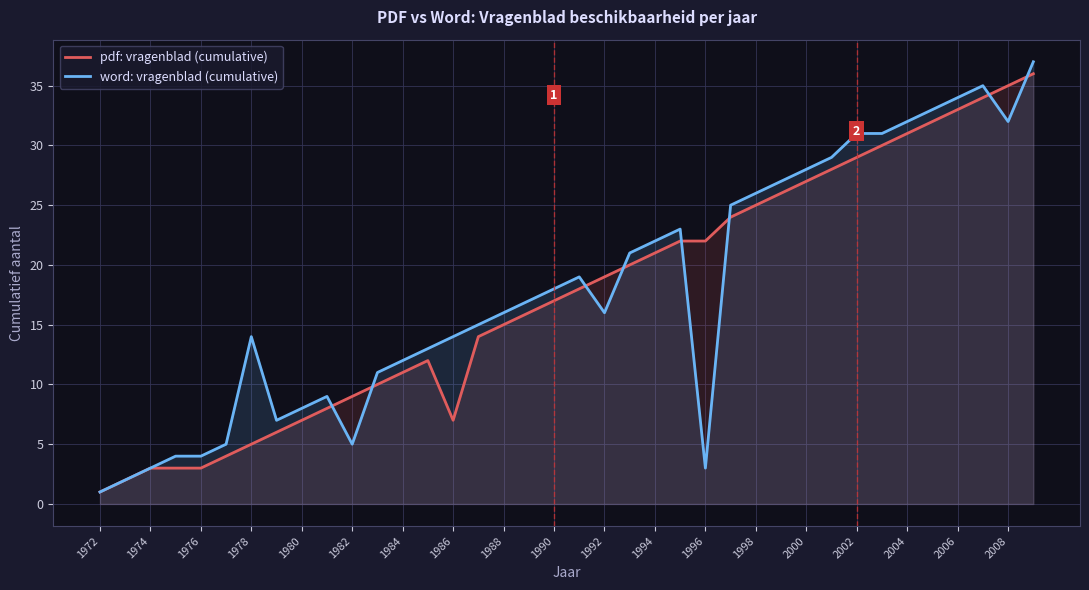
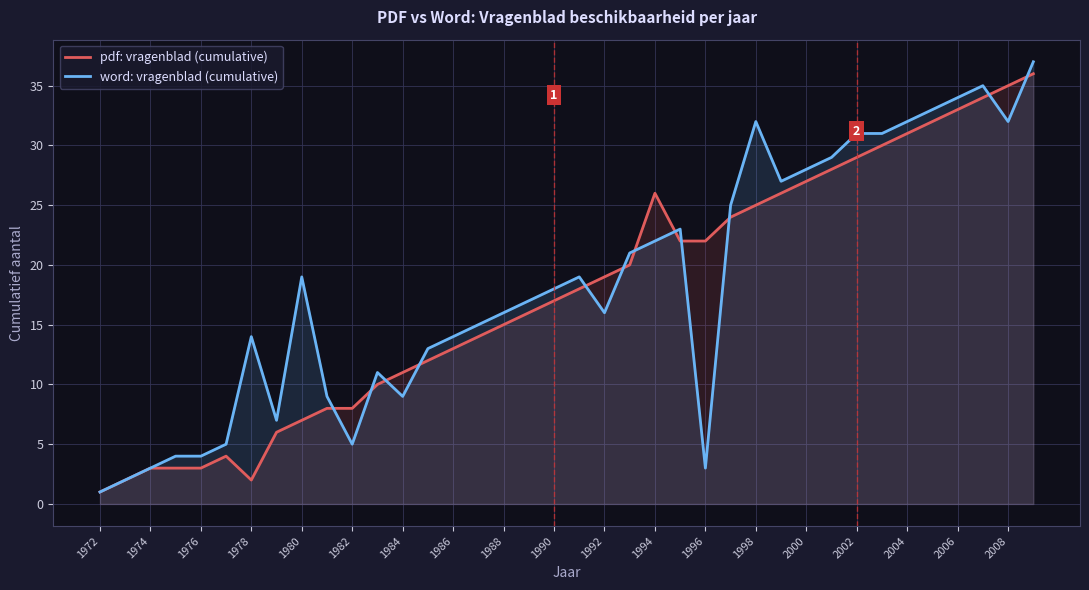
pdf: vragenblad (cumulative), 1978: 5 -> 2
word: vragenblad (cumulative), 1980: 8 -> 19
pdf: vragenblad (cumulative), 1982: 9 -> 8
word: vragenblad (cumulative), 1984: 12 -> 9
pdf: vragenblad (cumulative), 1986: 7 -> 13
pdf: vragenblad (cumulative), 1994: 21 -> 26
word: vragenblad (cumulative), 1998: 26 -> 32
